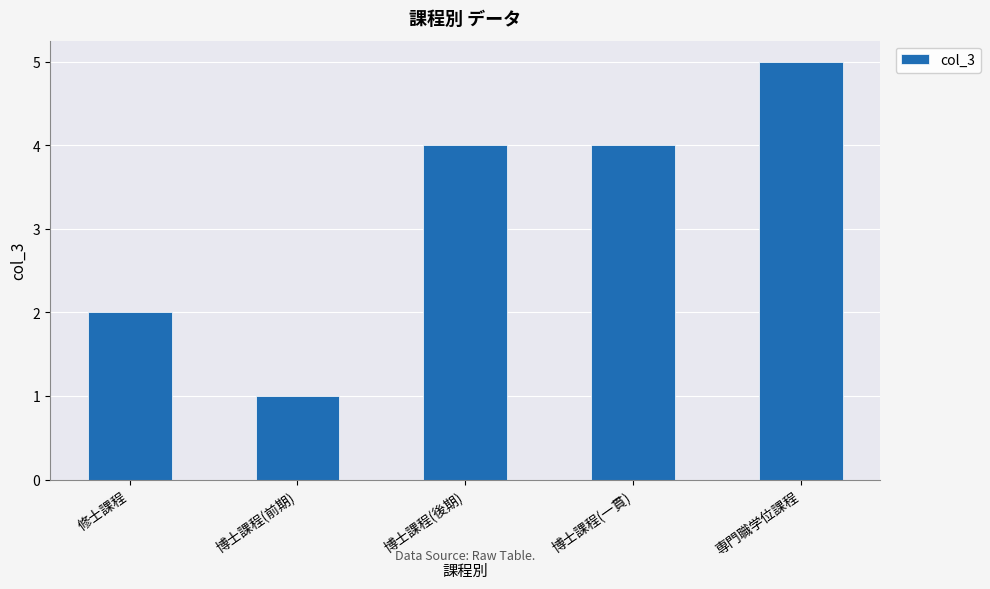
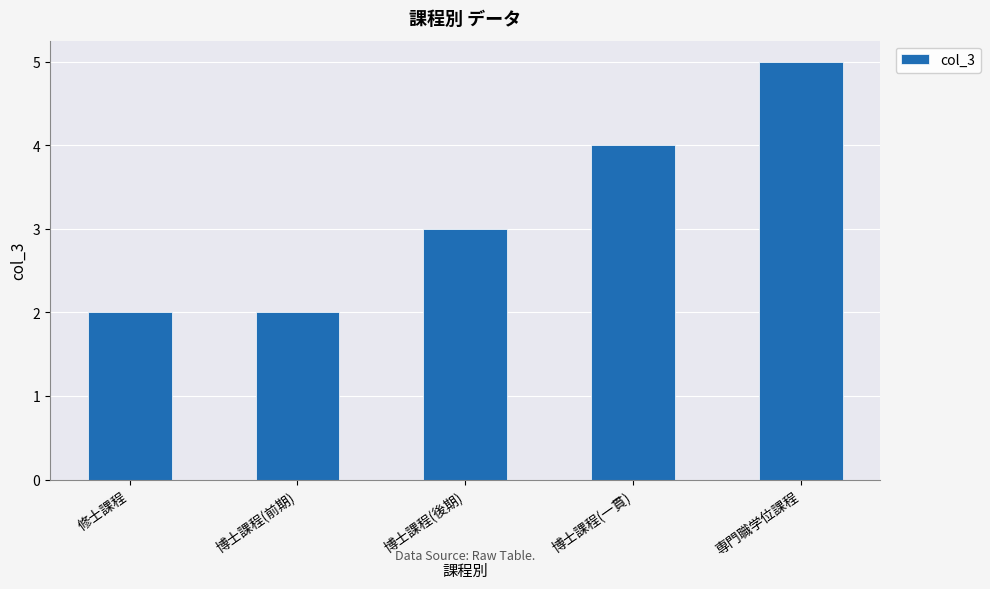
博士課程(前期): 1 -> 2
博士課程(後期): 4 -> 3
